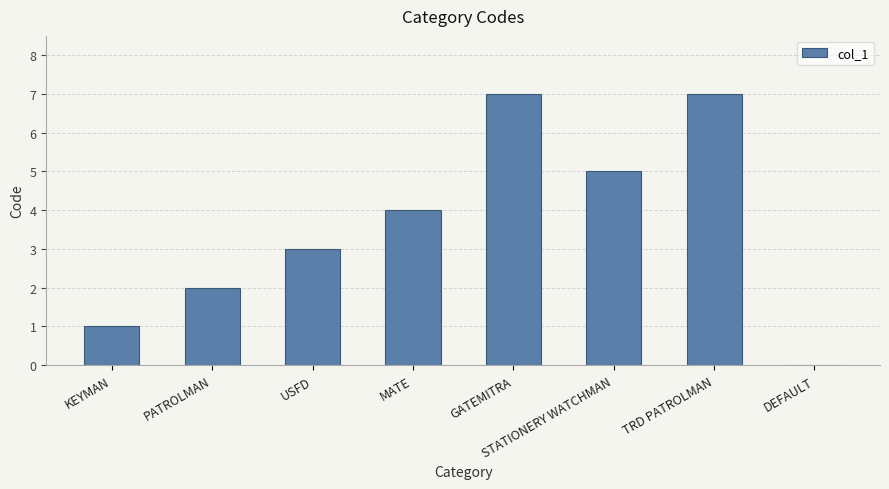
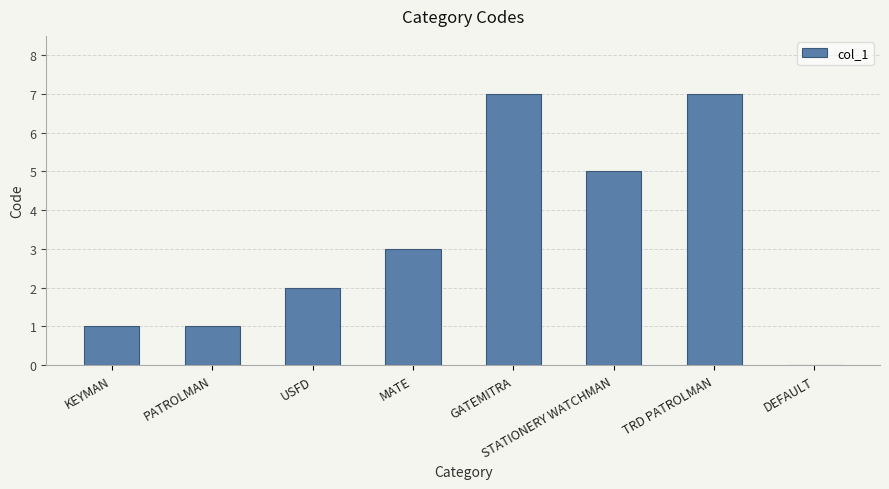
PATROLMAN: 2 -> 1
USFD: 3 -> 2
MATE: 4 -> 3
